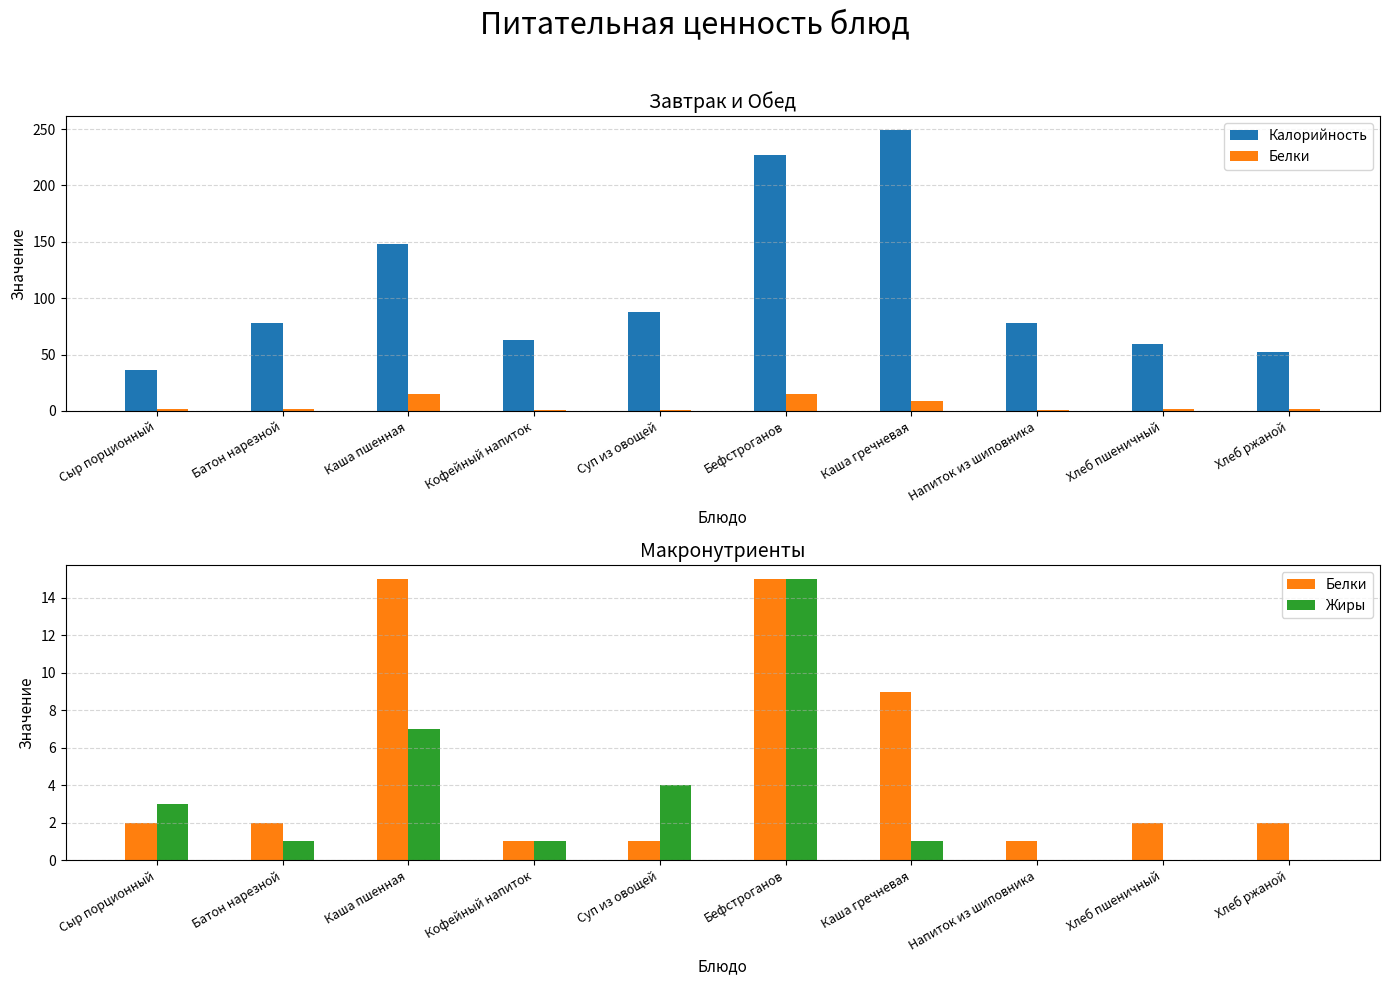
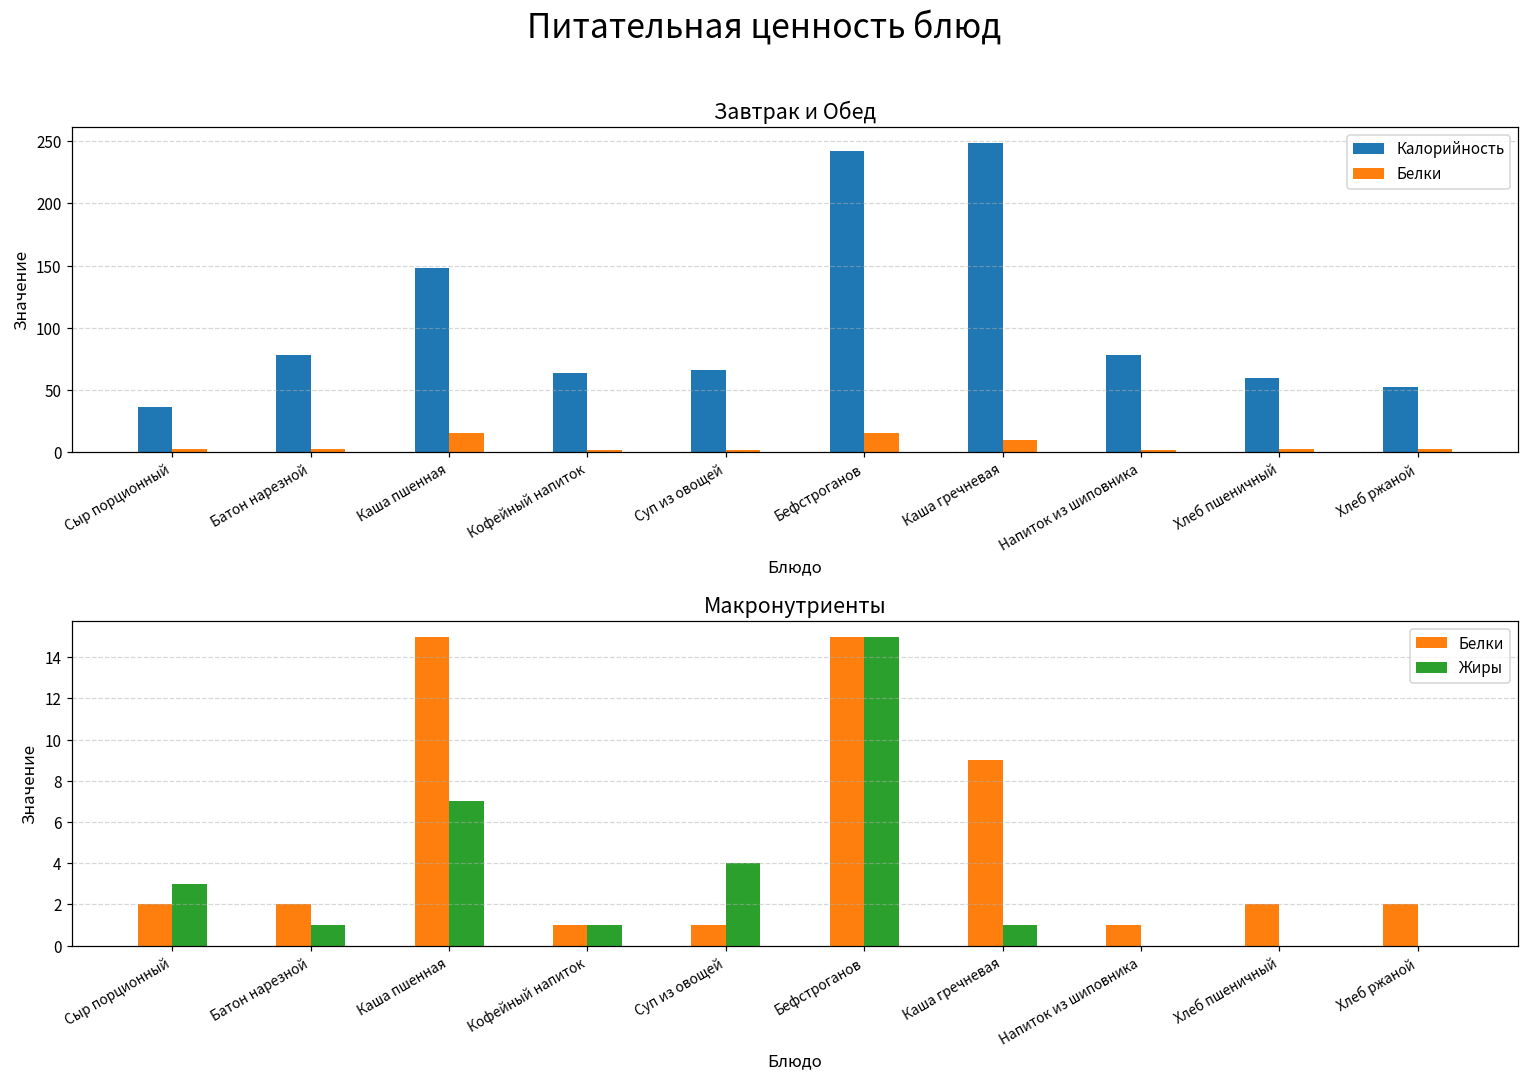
Завтрак и Обед, Калорийность, Суп из овощей: 88 -> 66
Завтрак и Обед, Калорийность, Бефстроганов: 227 -> 242
